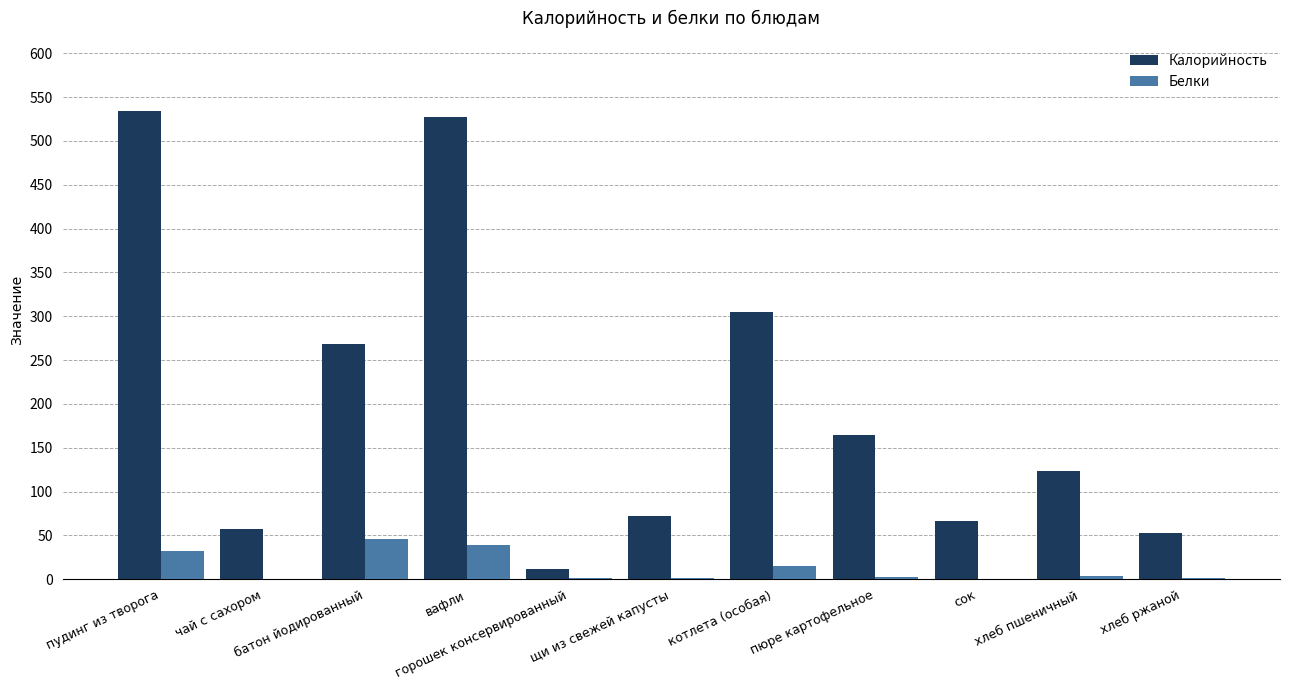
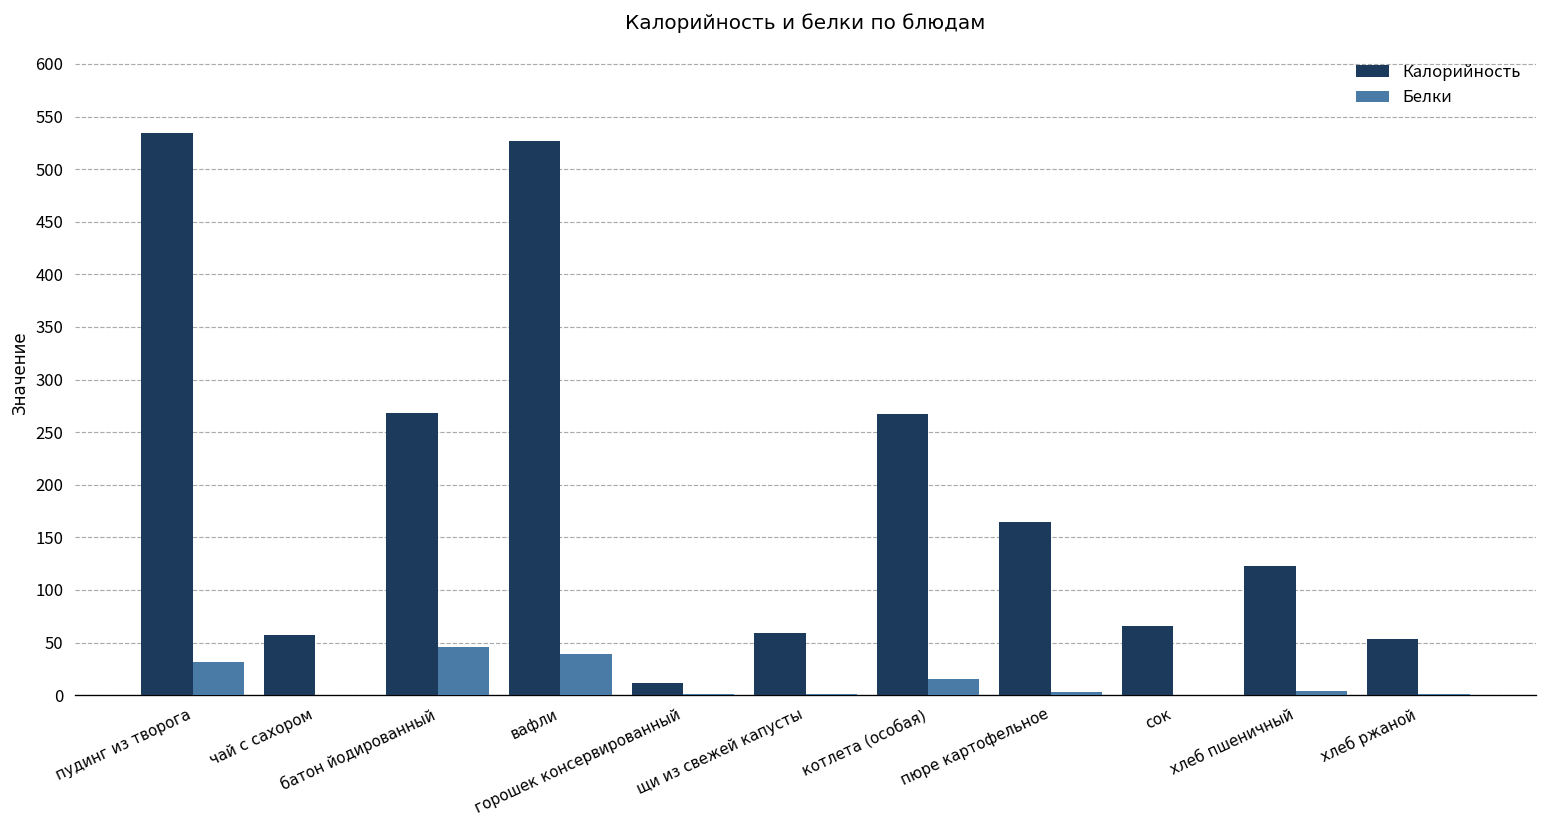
Калорийность, щи из свежей капусты: 70 -> 60
Калорийность, котлета (особая): 310 -> 270
